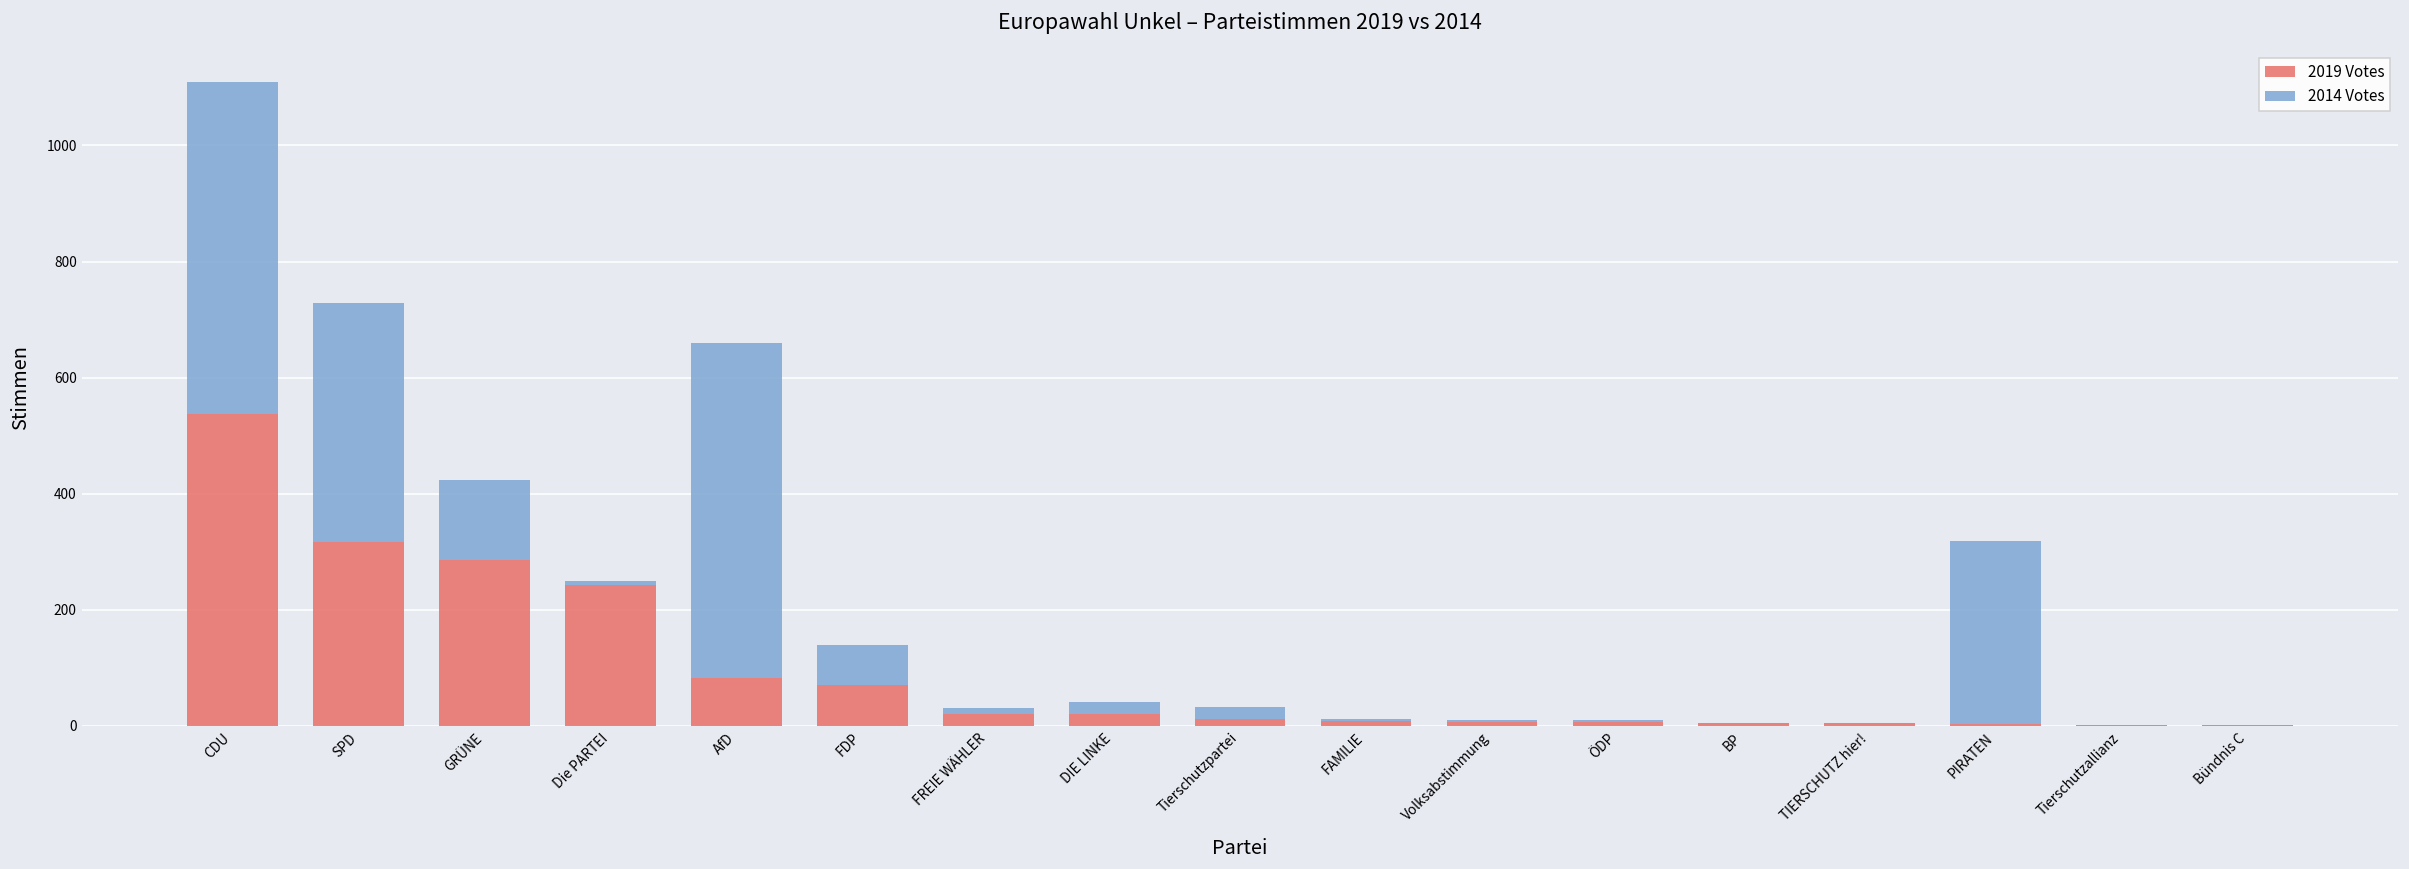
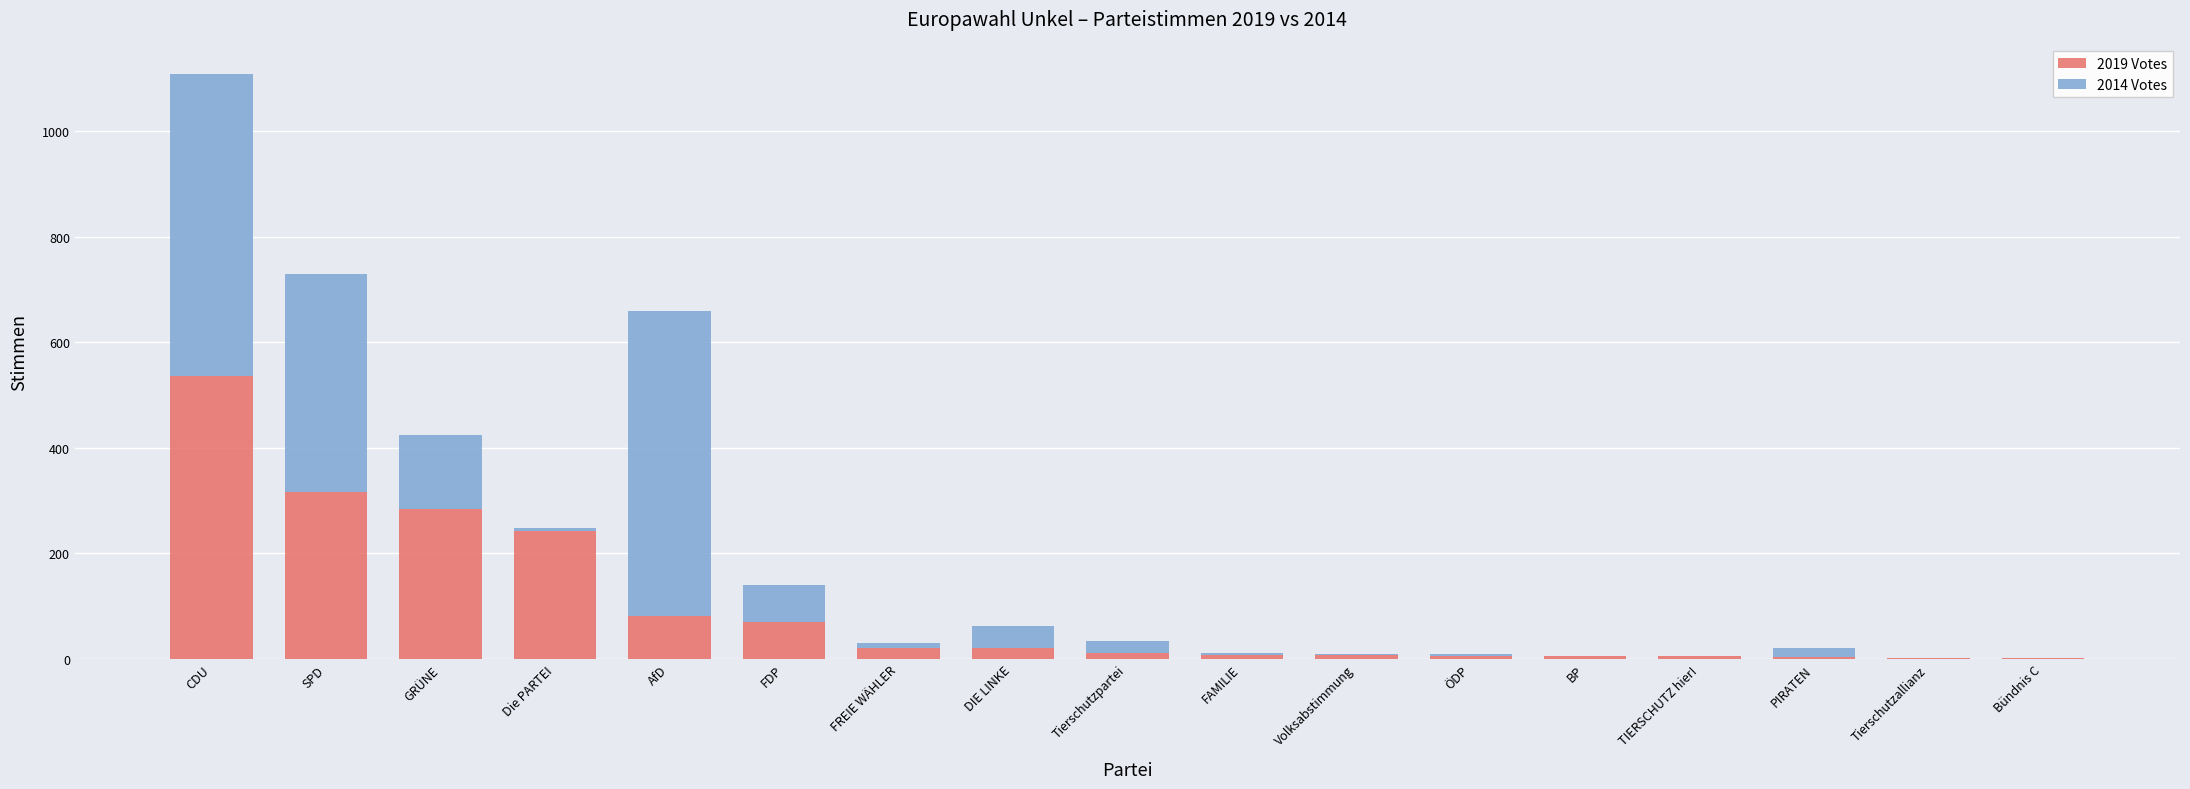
2014 Votes, DIE LINKE: 20 -> 40
2014 Votes, PIRATEN: 320 -> 20
